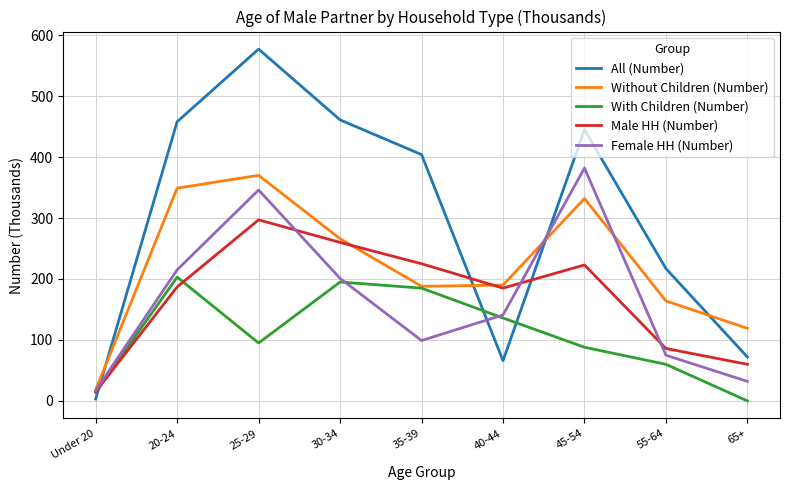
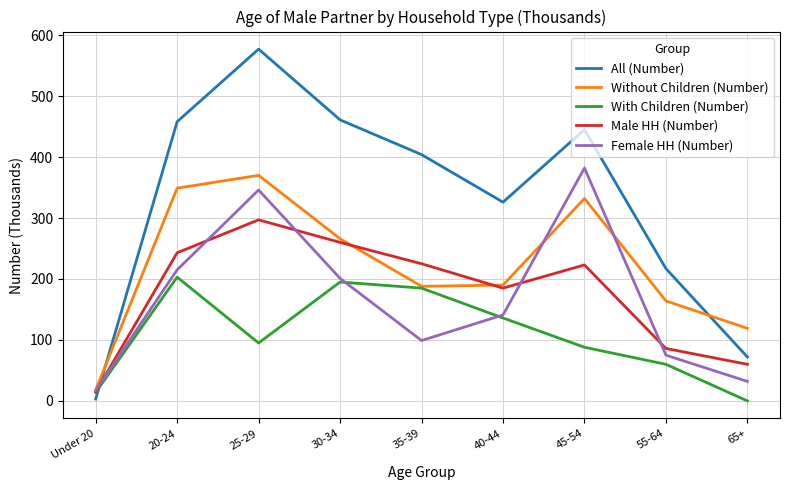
Male HH (Number), 20-24: 190 -> 240
All (Number), 40-44: 70 -> 330
